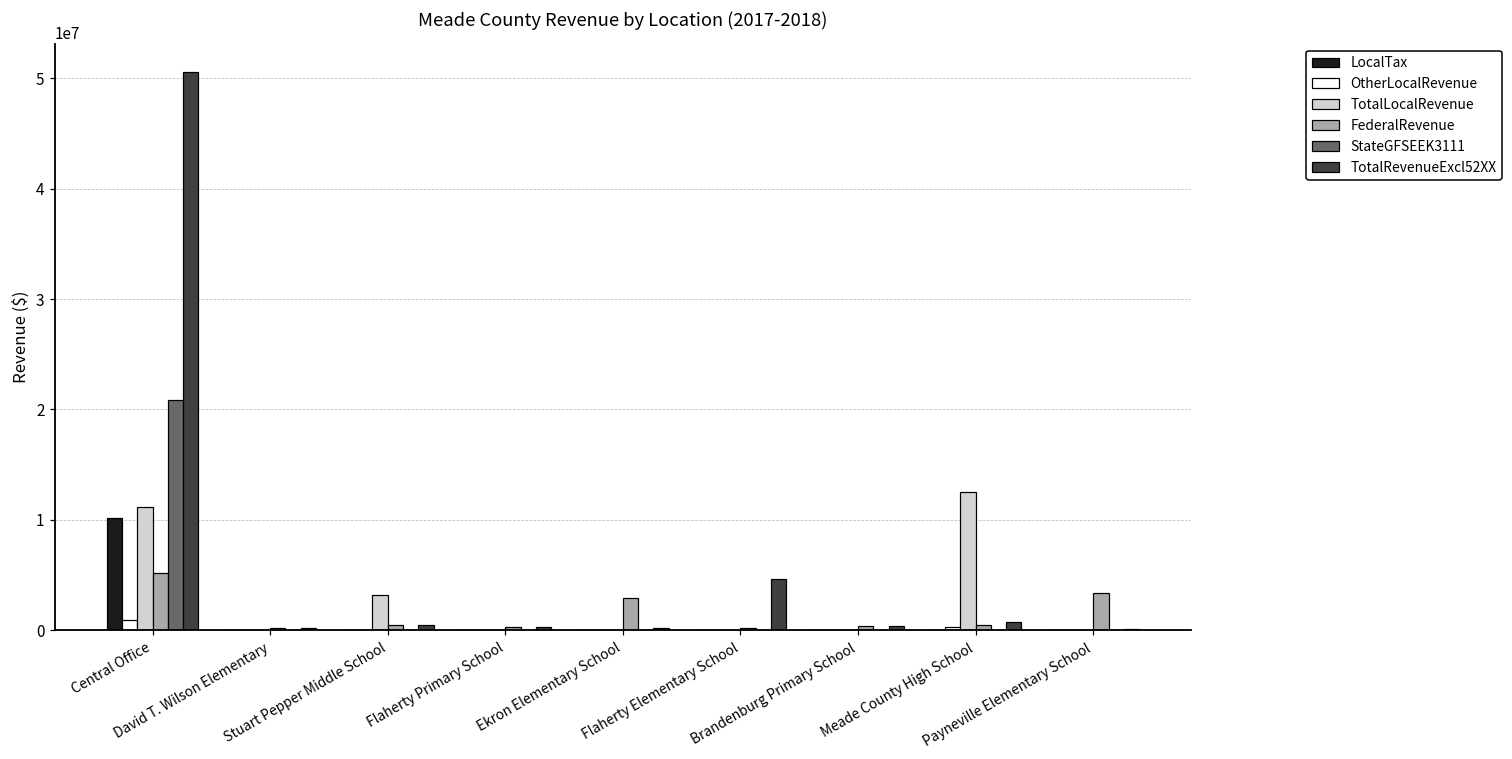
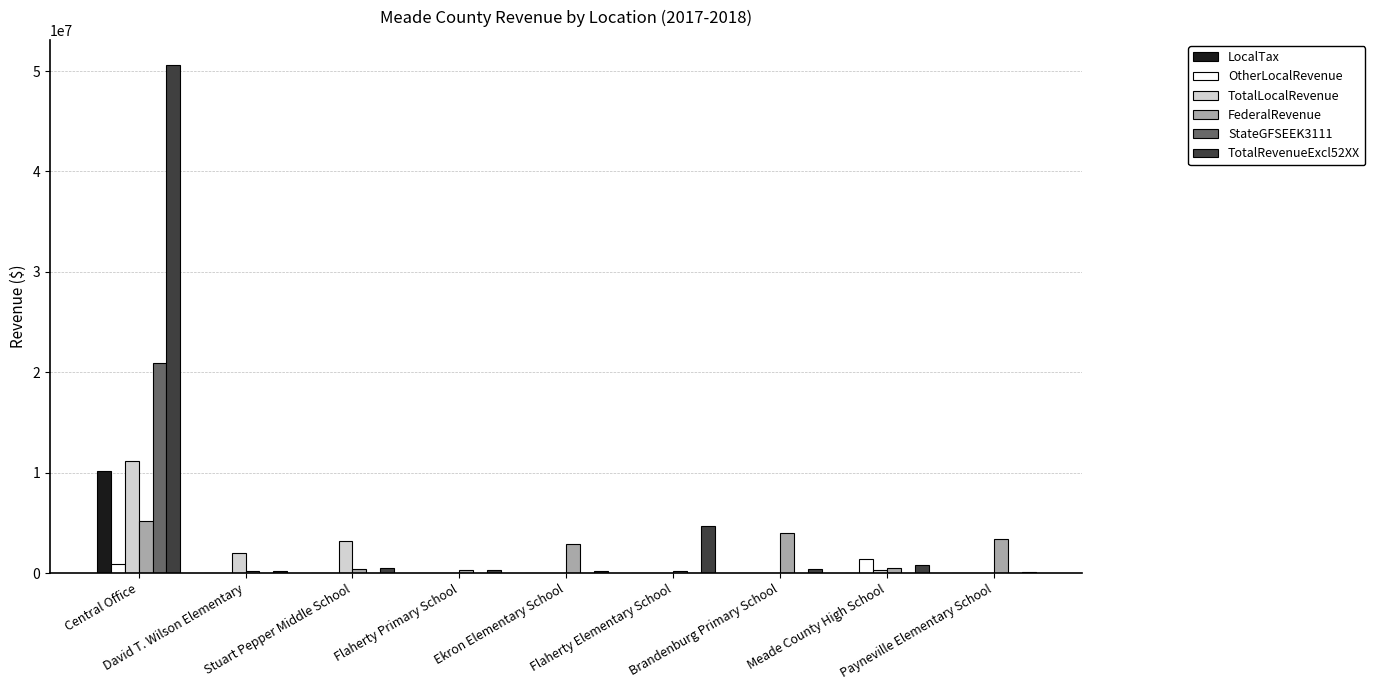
TotalLocalRevenue, David T. Wilson Elementary: 0 -> 2000000
FederalRevenue, Brandenburg Primary School: 400000 -> 4000000
OtherLocalRevenue, Meade County High School: 300000 -> 1400000
TotalLocalRevenue, Meade County High School: 12600000 -> 300000
